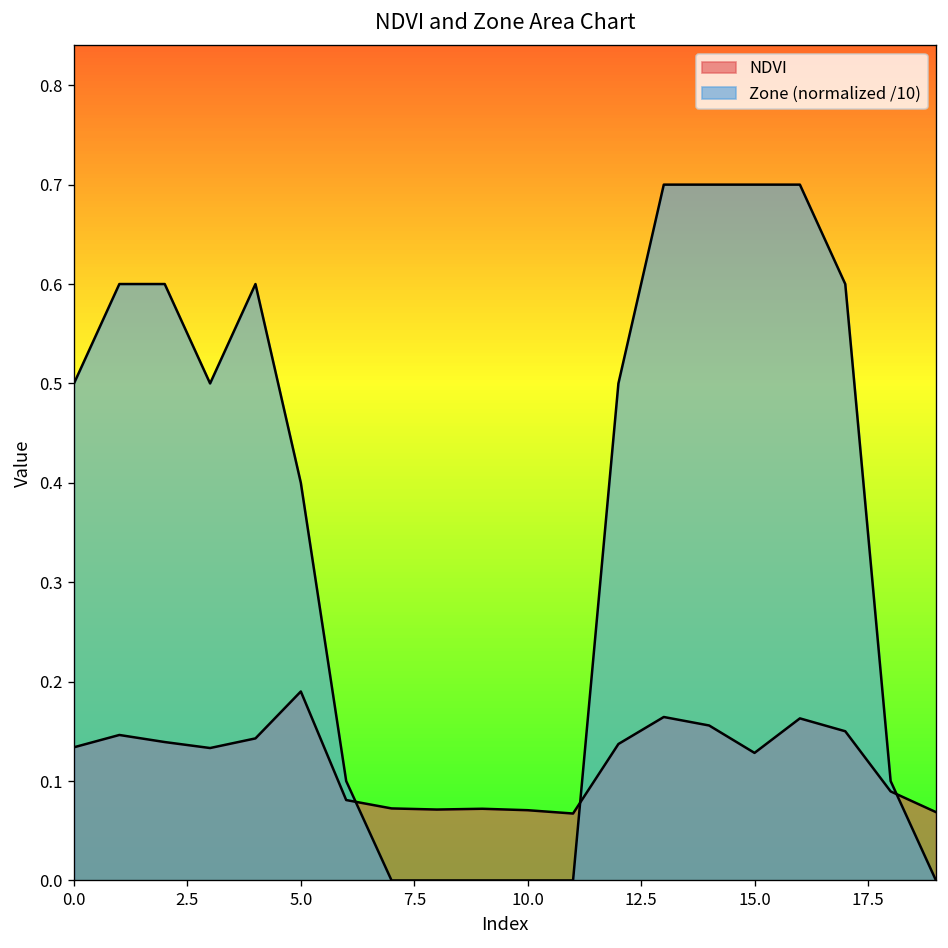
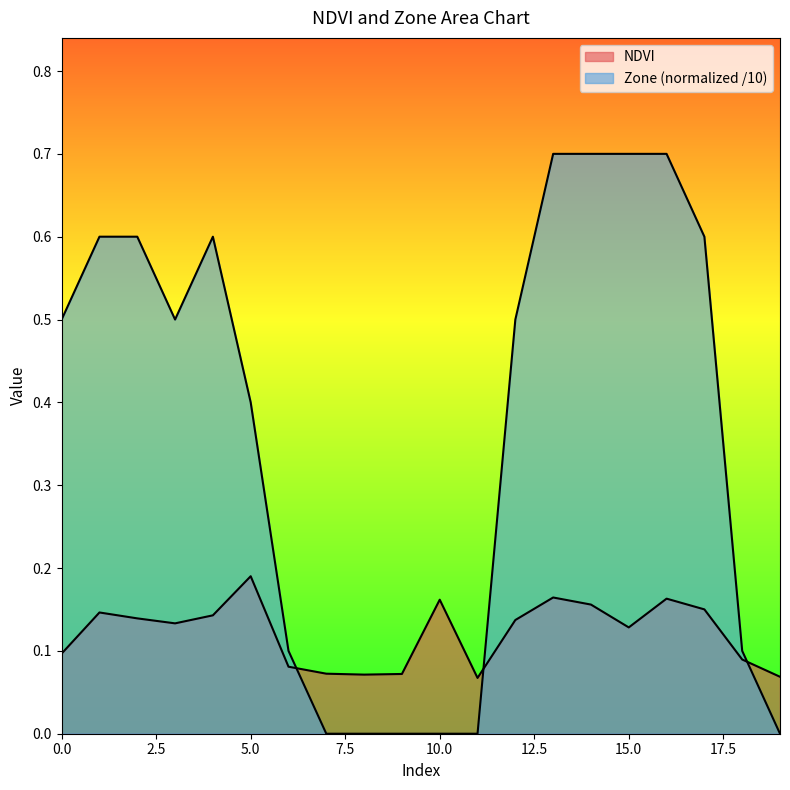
NDVI, 0.0: 0.13 -> 0.10
NDVI, 10.0: 0.07 -> 0.16
